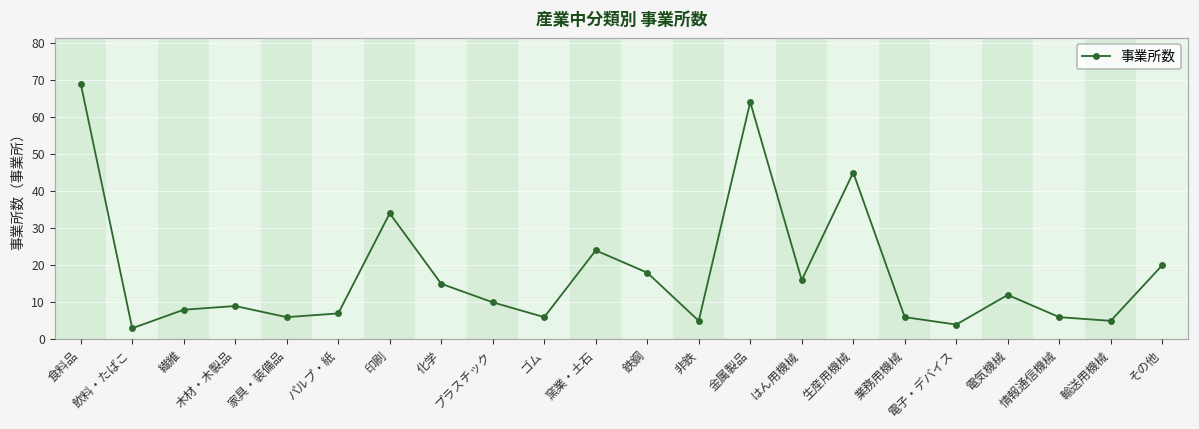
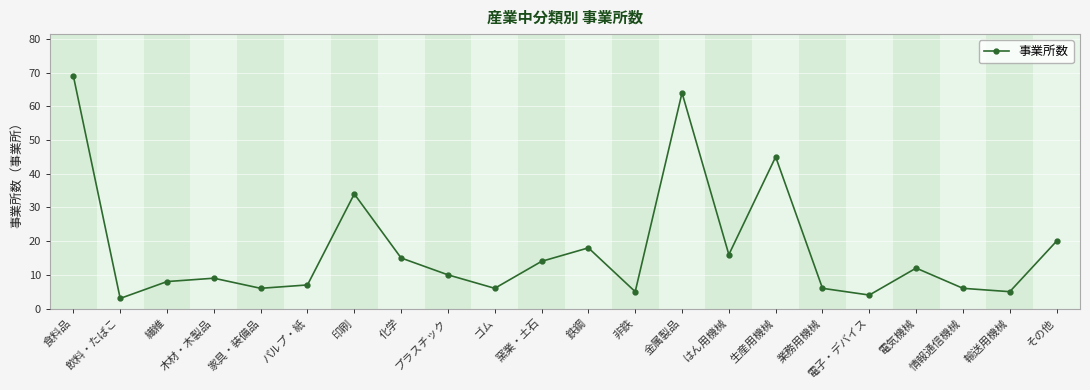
窯業・土石: 24 -> 14
